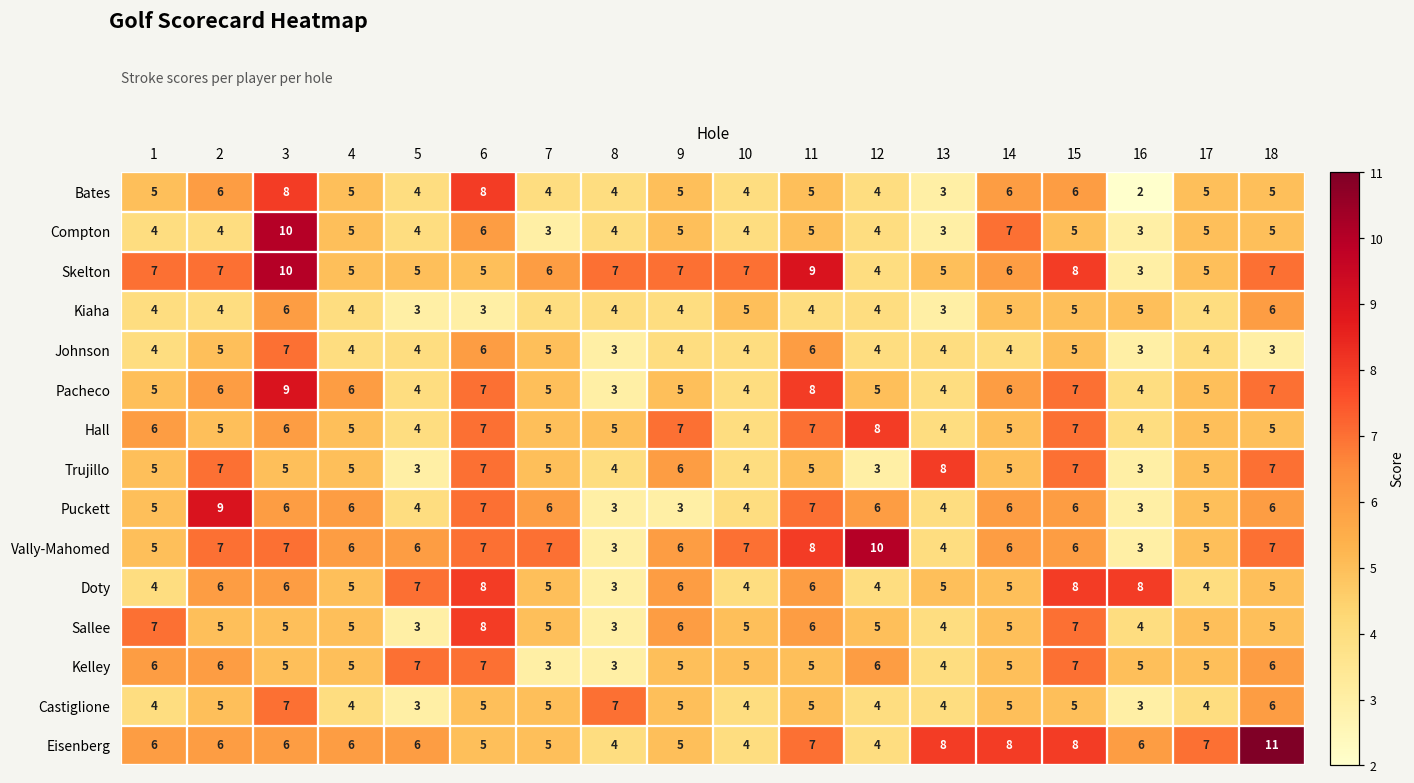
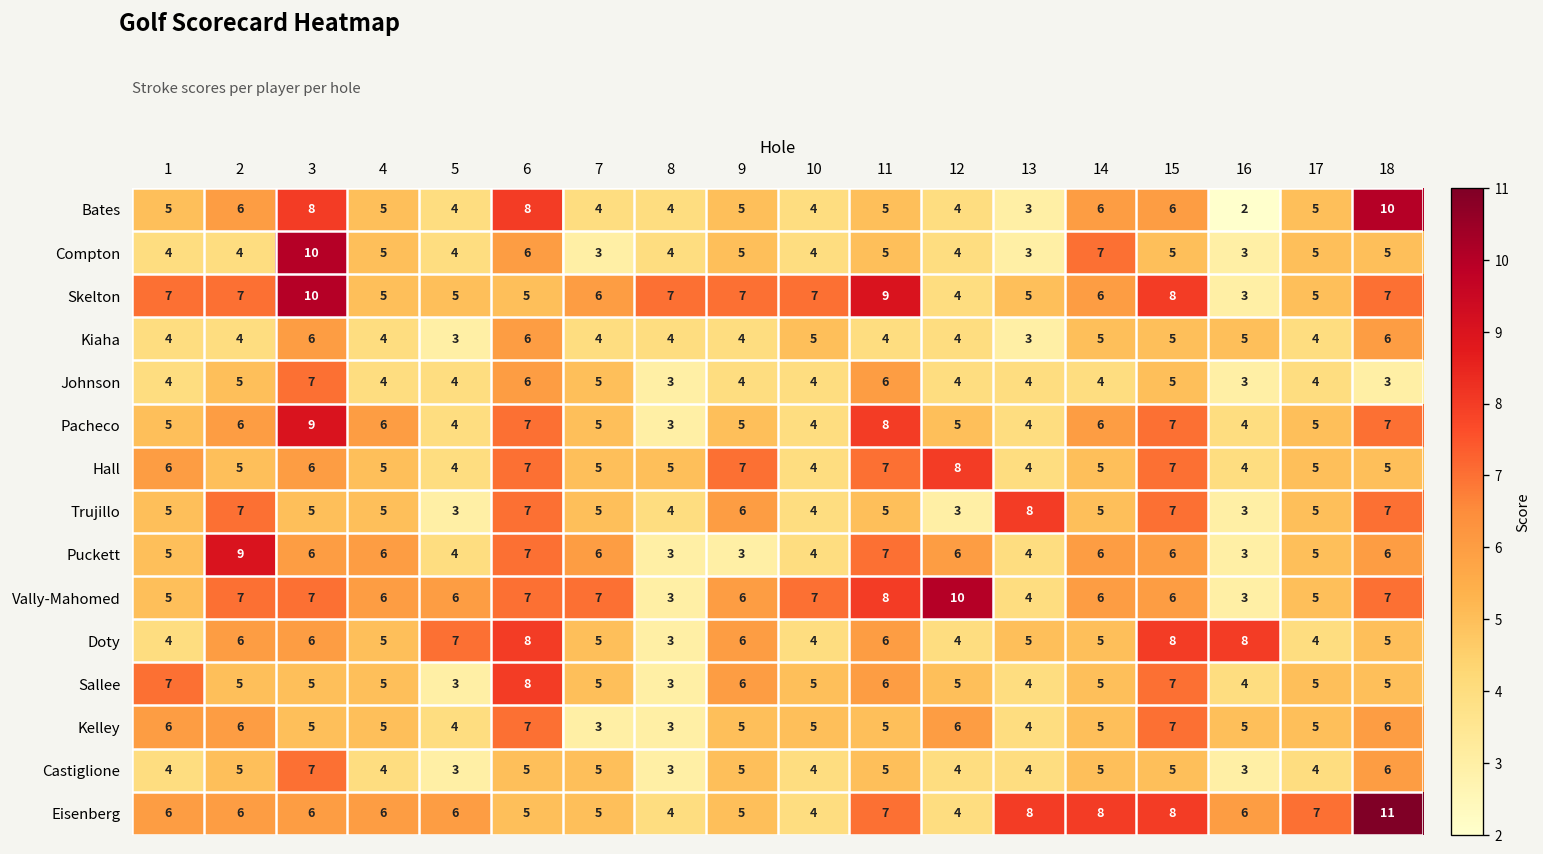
Bates, 18: 5 -> 10
Kiaha, 6: 3 -> 6
Kelley, 5: 7 -> 4
Castiglione, 8: 7 -> 3
